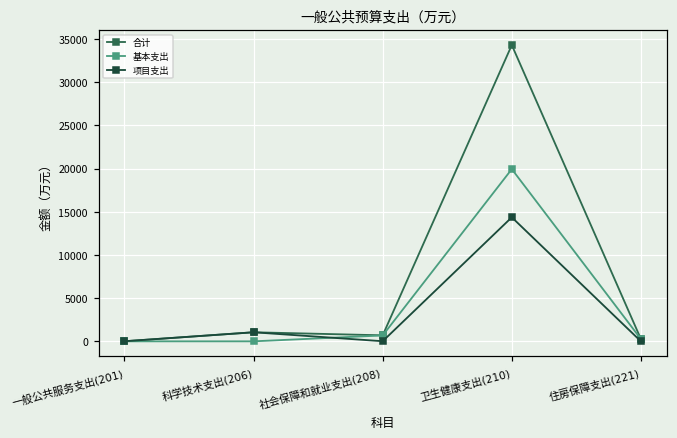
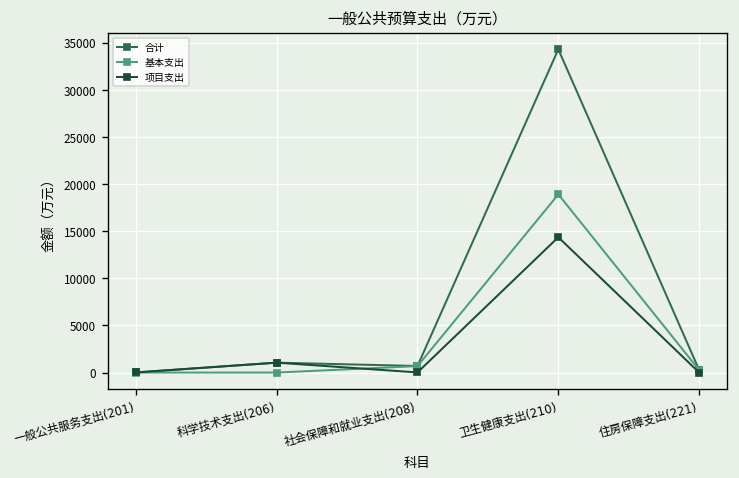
基本支出, 卫生健康支出(210): 20000 -> 19000
